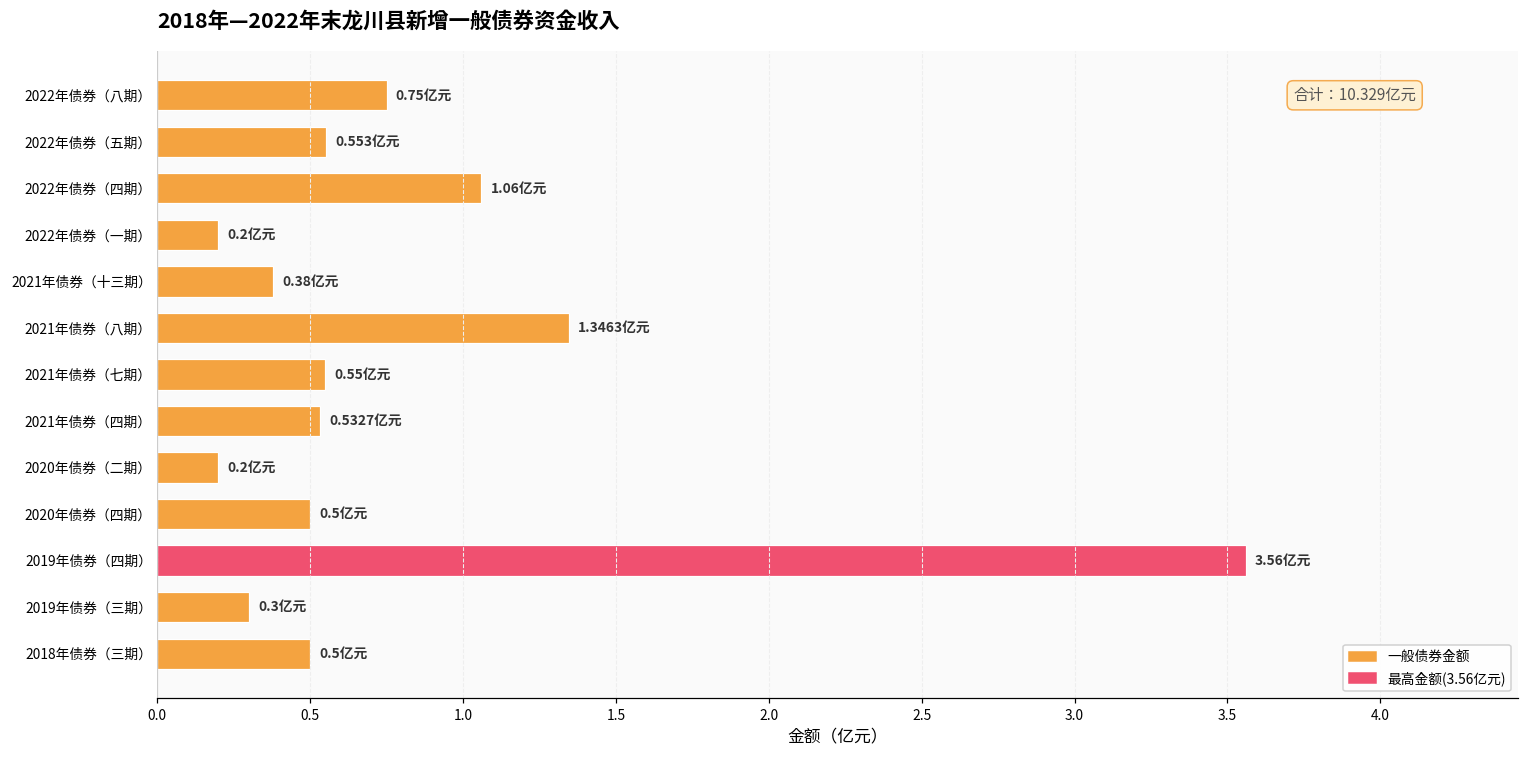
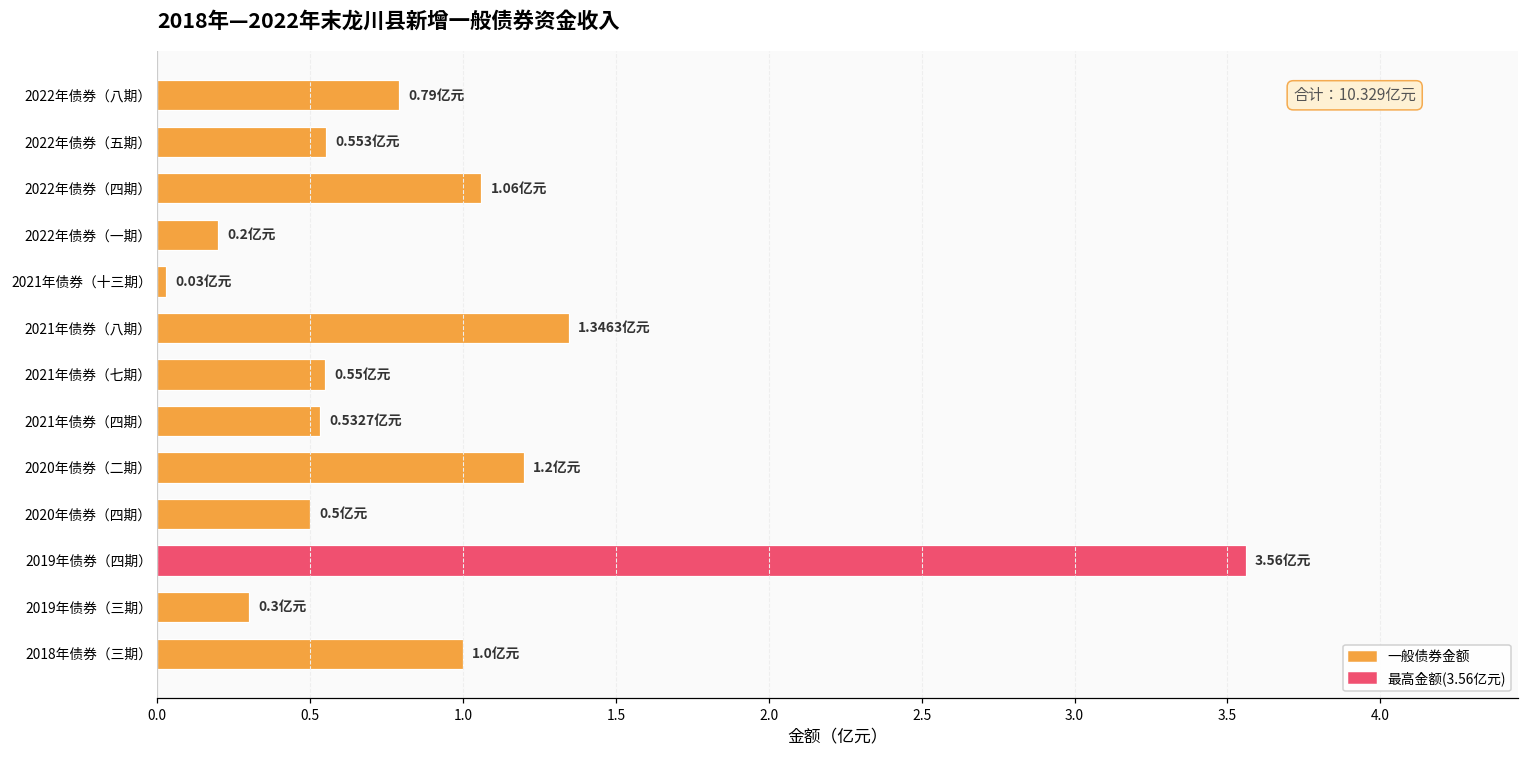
2022年债券（八期）: 0.75 -> 0.79
2021年债券（十三期）: 0.38 -> 0.03
2020年债券（二期）: 0.2 -> 1.2
2018年债券（三期）: 0.5 -> 1.0
